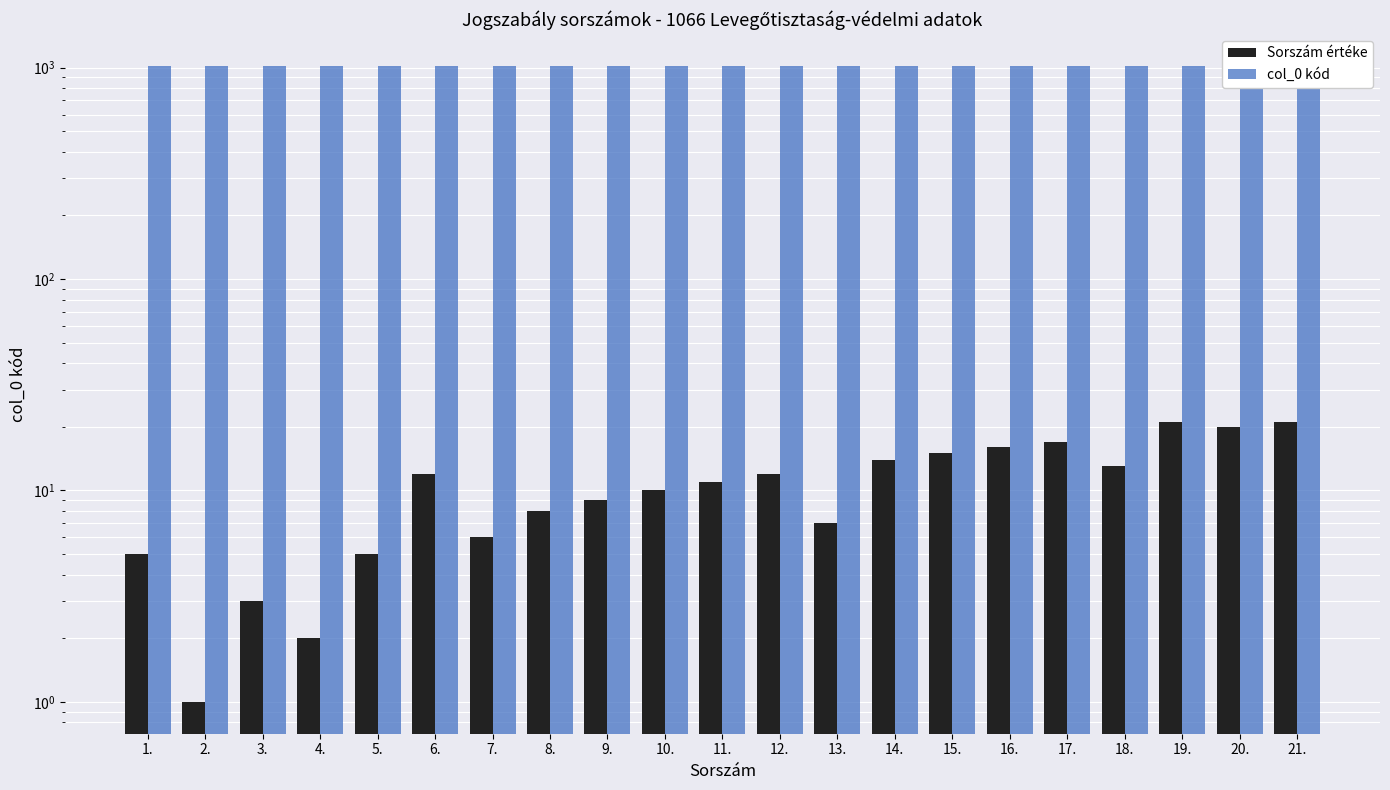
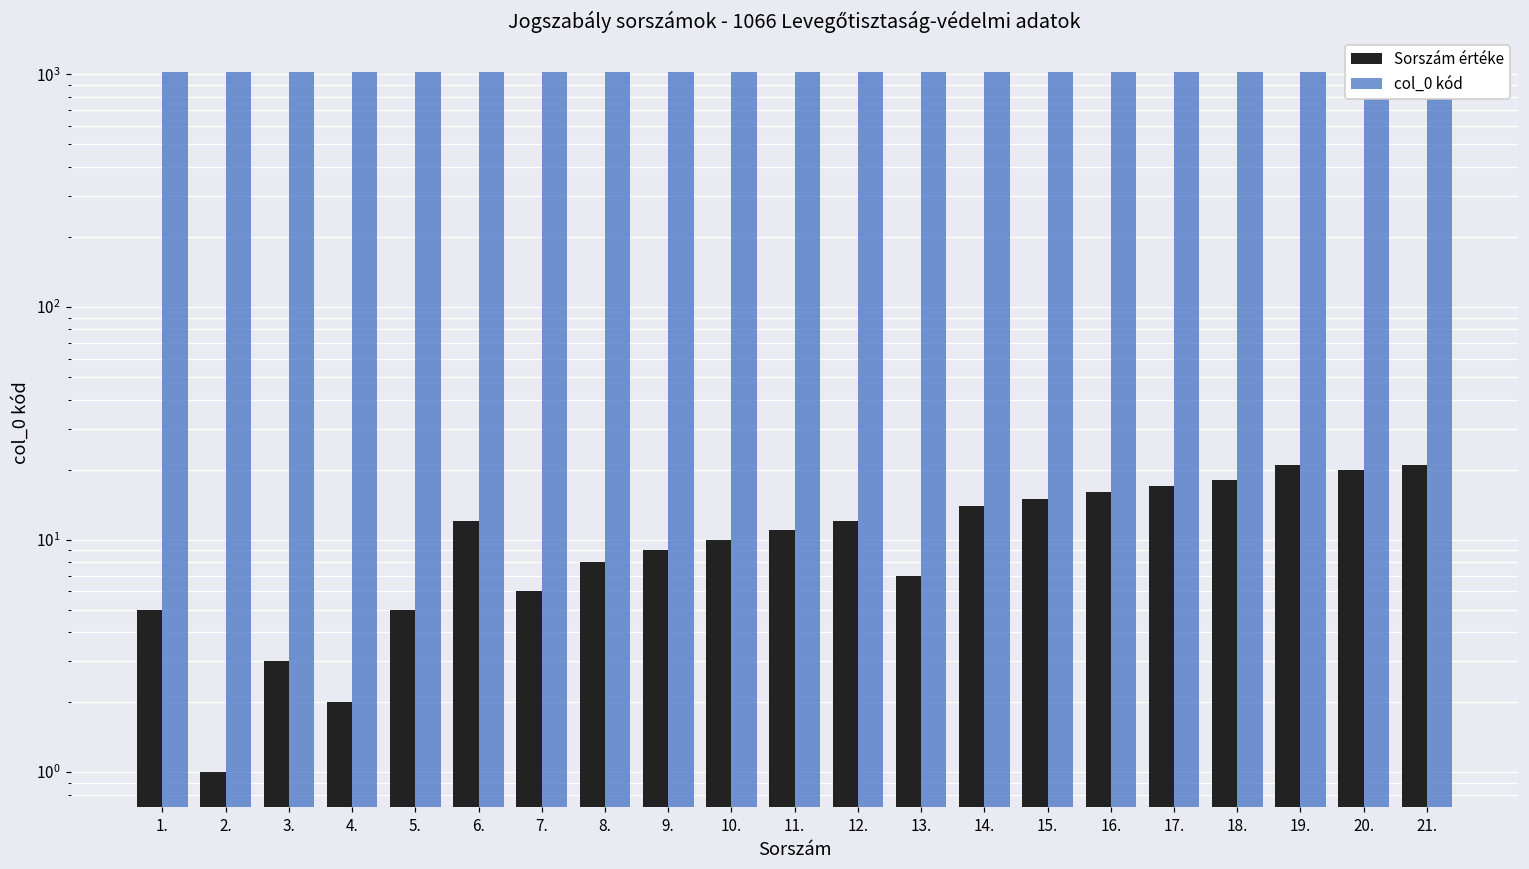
Sorszám értéke, 18.: 13 -> 18
